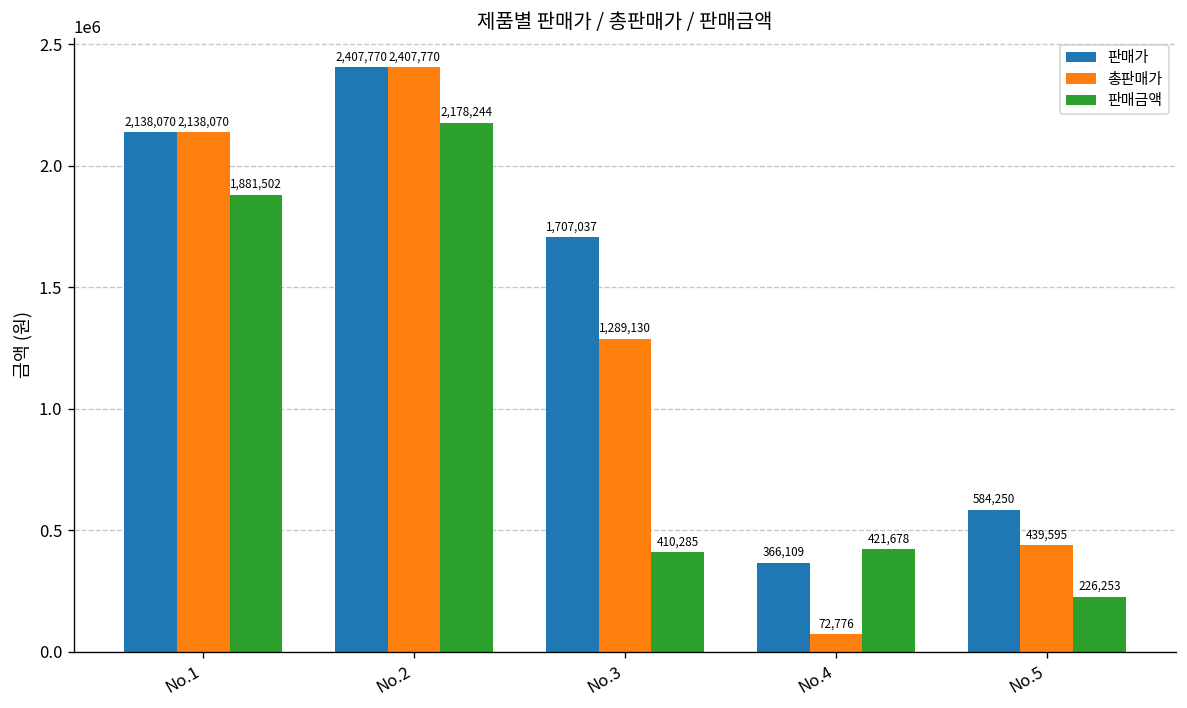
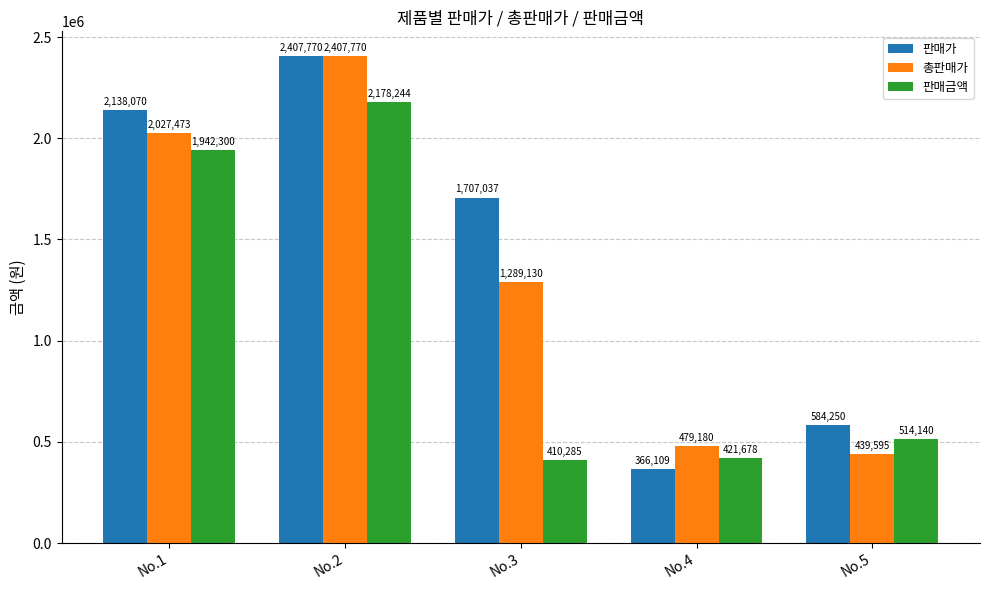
총판매가, No.1: 2,138,070 -> 2,027,473
판매금액, No.1: 1,881,502 -> 1,942,300
총판매가, No.4: 72,776 -> 479,180
판매금액, No.5: 226,253 -> 514,140
